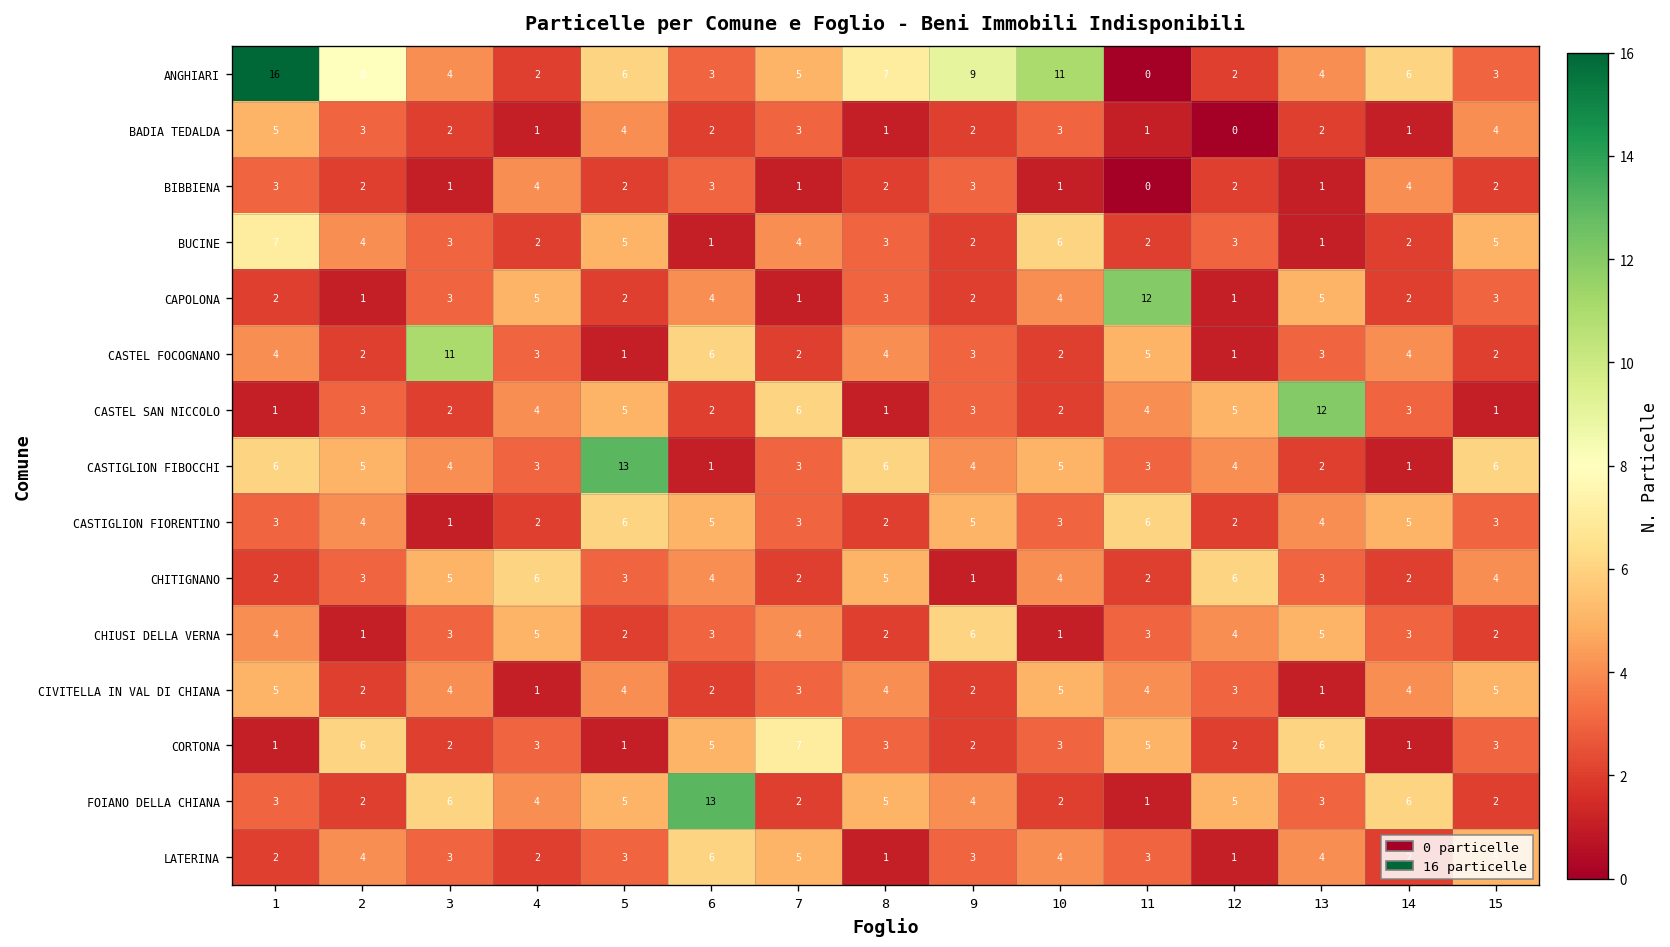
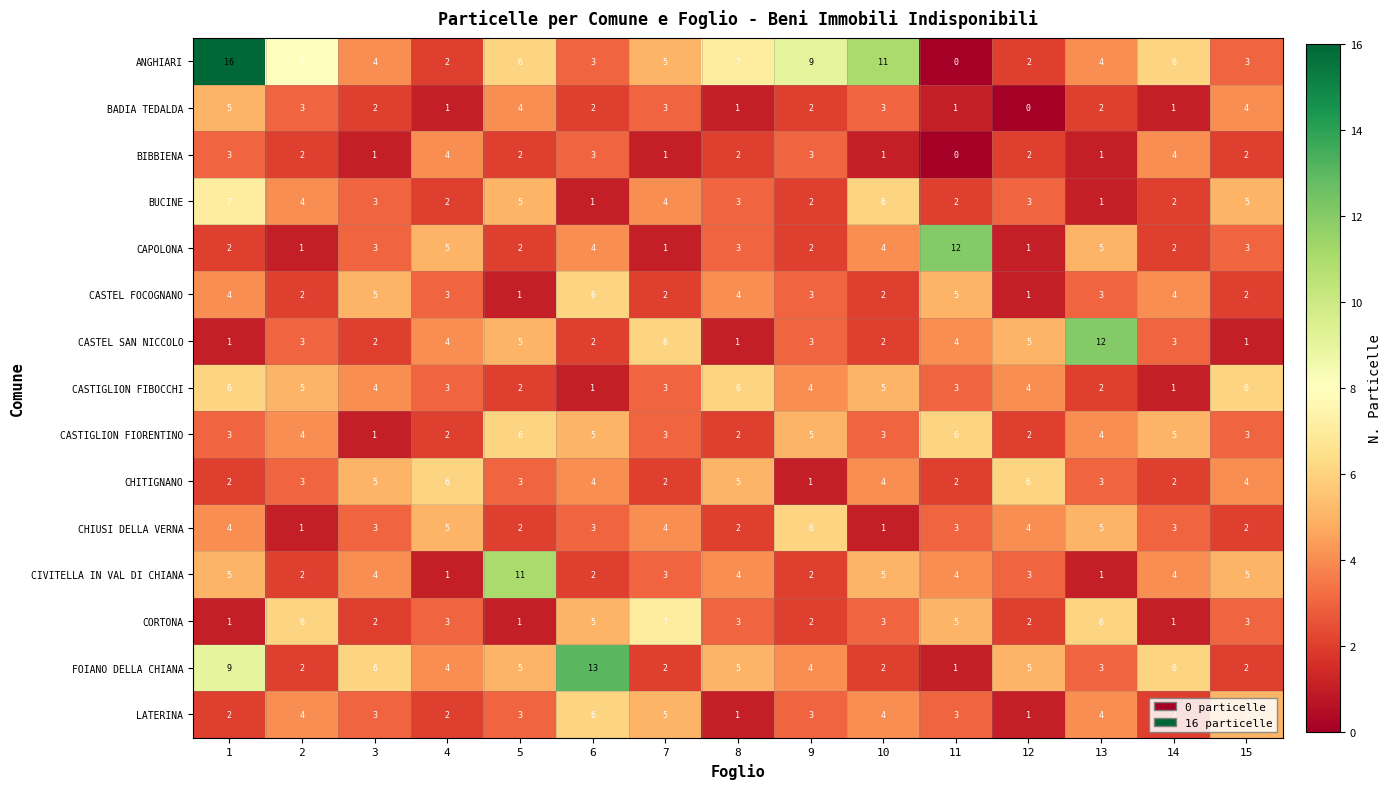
CASTEL FOCOGNANO, 3: 11 -> 5
CASTIGLION FIBOCCHI, 5: 13 -> 2
CIVITELLA IN VAL DI CHIANA, 5: 4 -> 11
FOIANO DELLA CHIANA, 1: 3 -> 9
